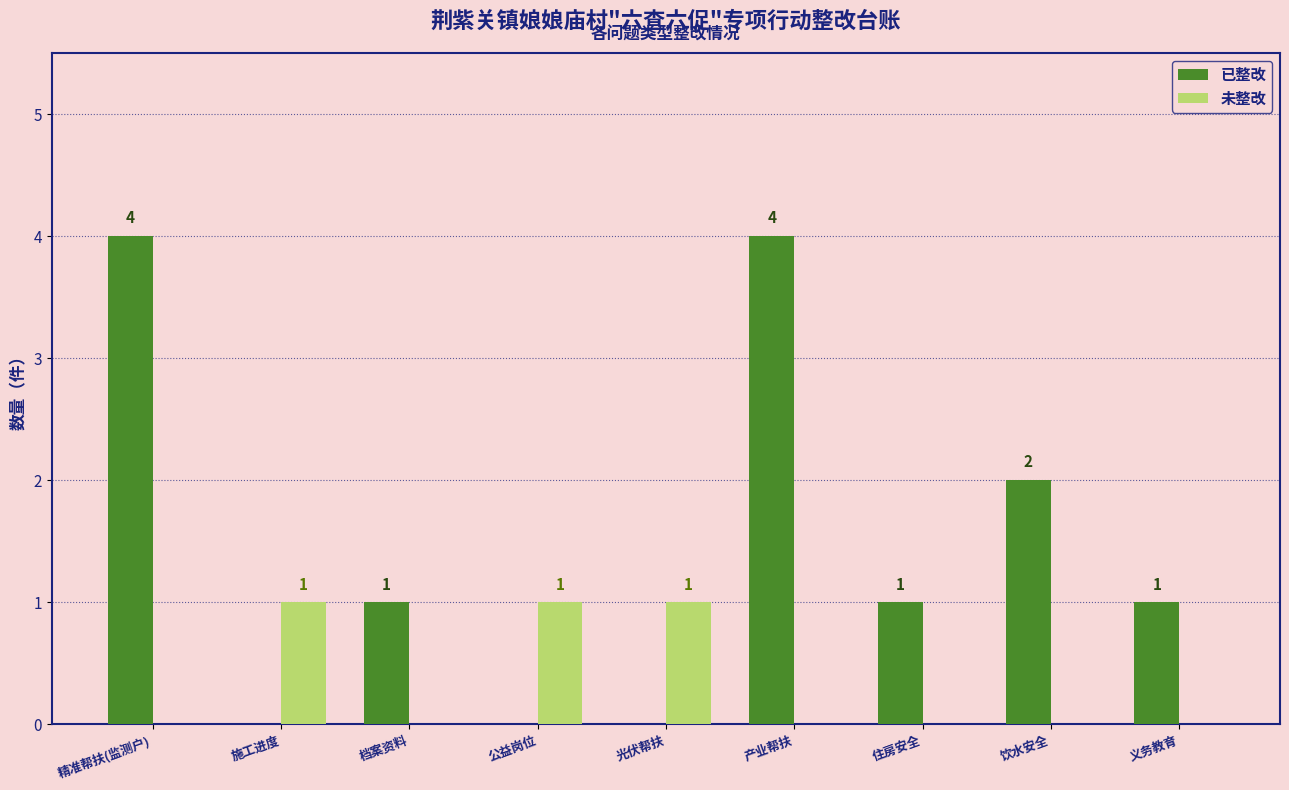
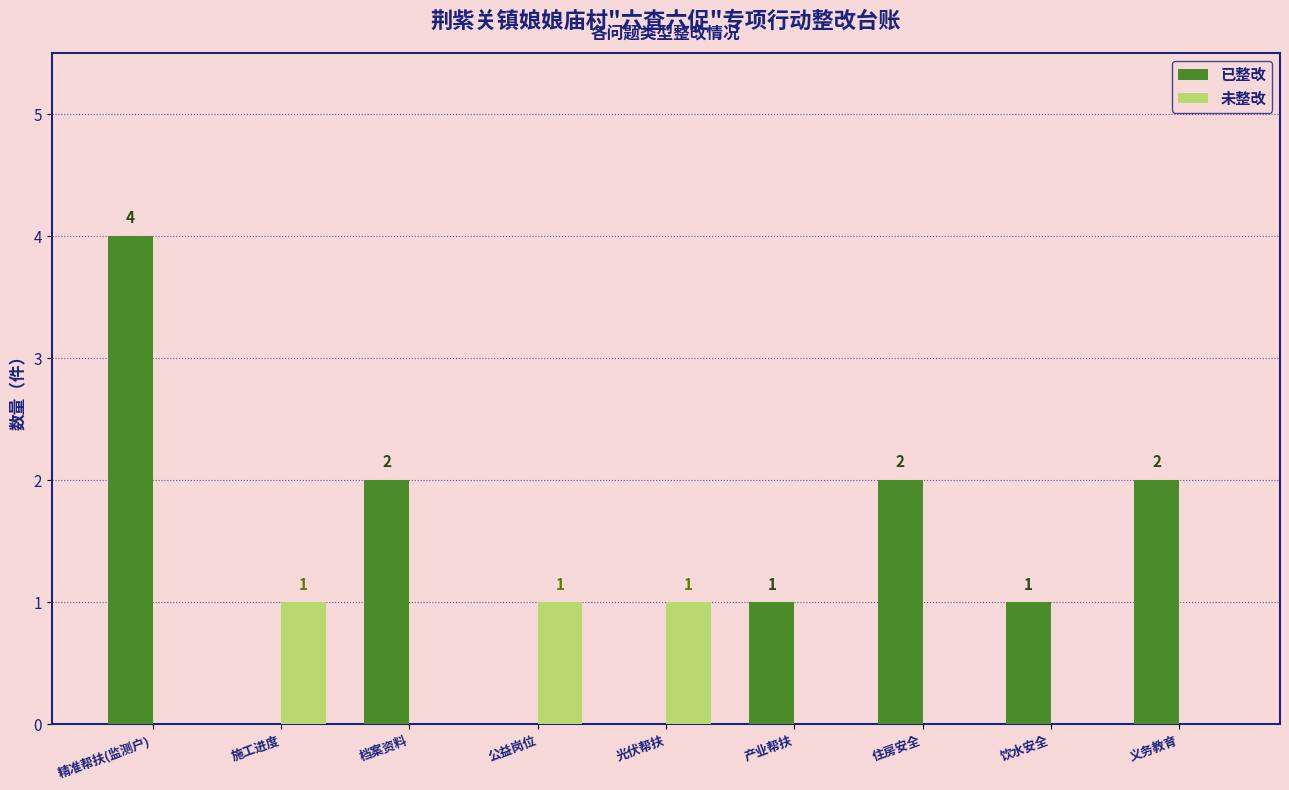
已整改, 档案资料: 1 -> 2
已整改, 产业帮扶: 4 -> 1
已整改, 住房安全: 1 -> 2
已整改, 饮水安全: 2 -> 1
已整改, 义务教育: 1 -> 2
